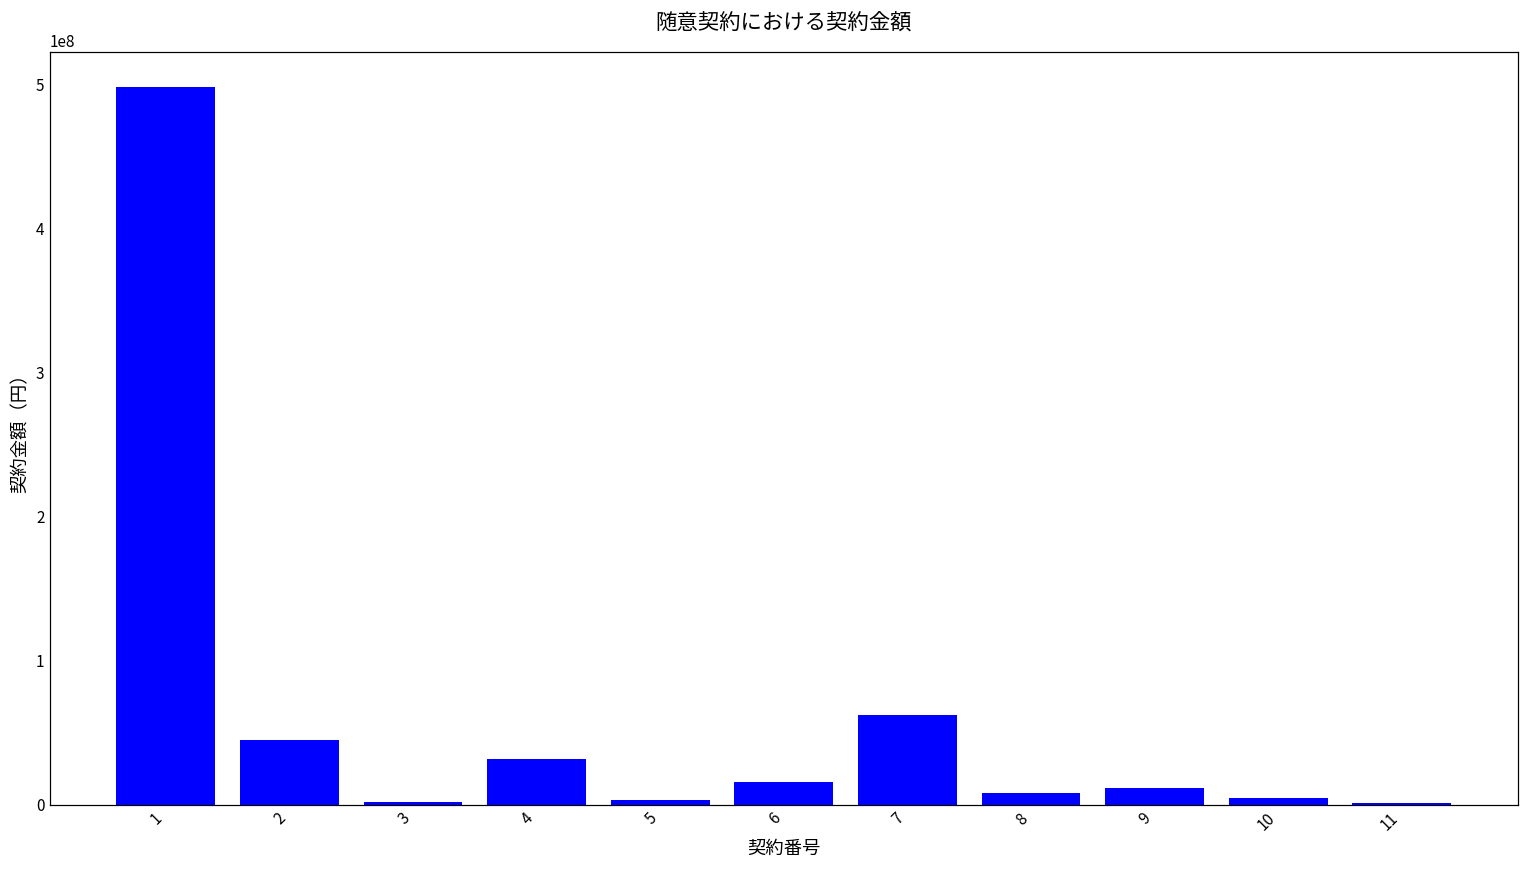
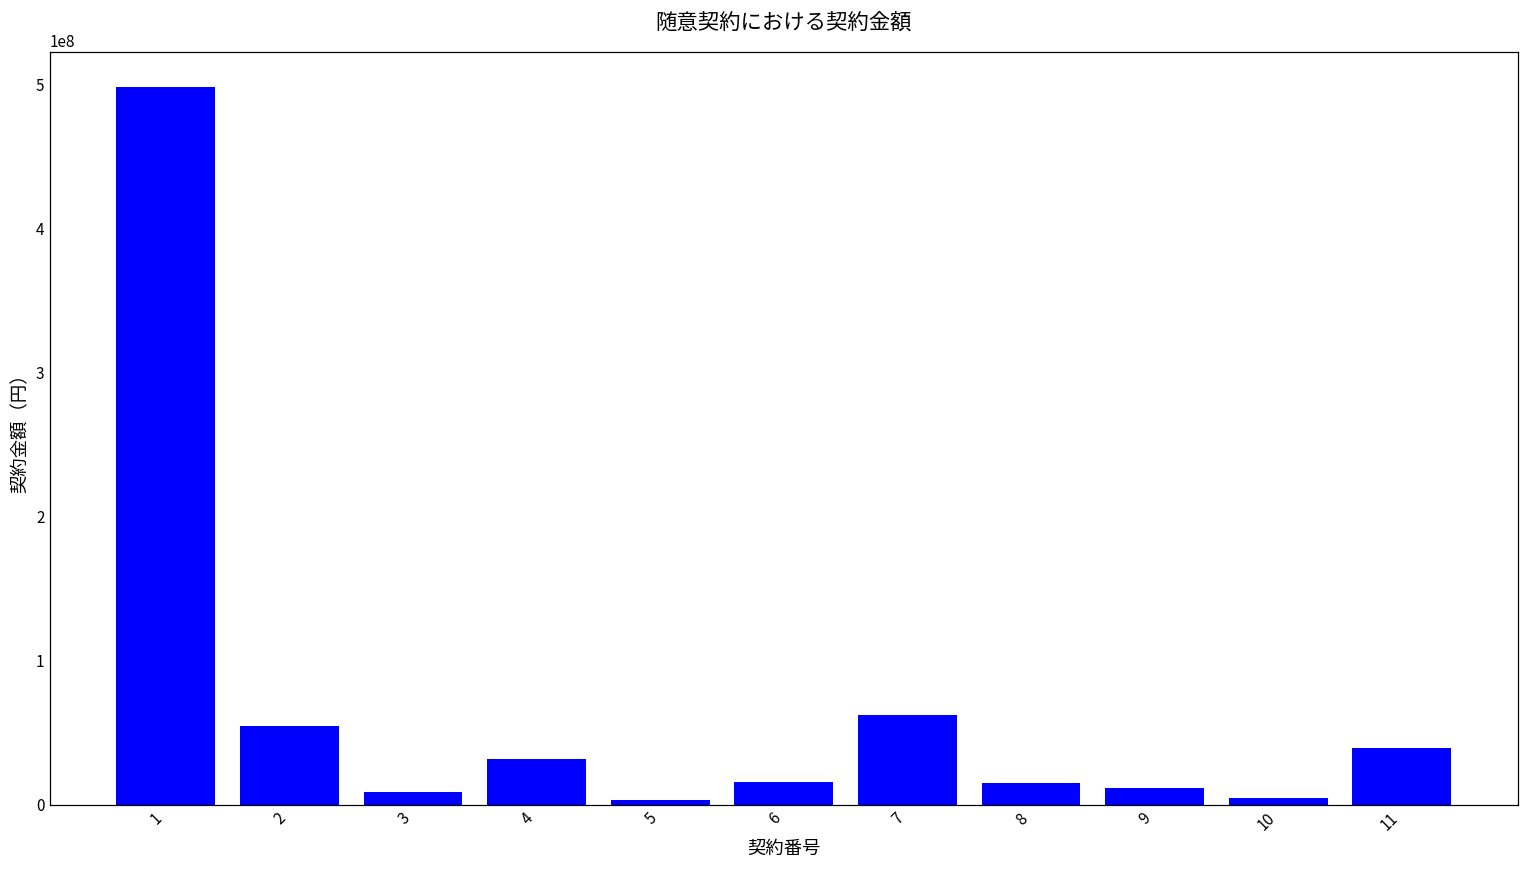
2: 45000000 -> 55000000
3: 2000000 -> 9000000
8: 8000000 -> 15000000
11: 2000000 -> 40000000
